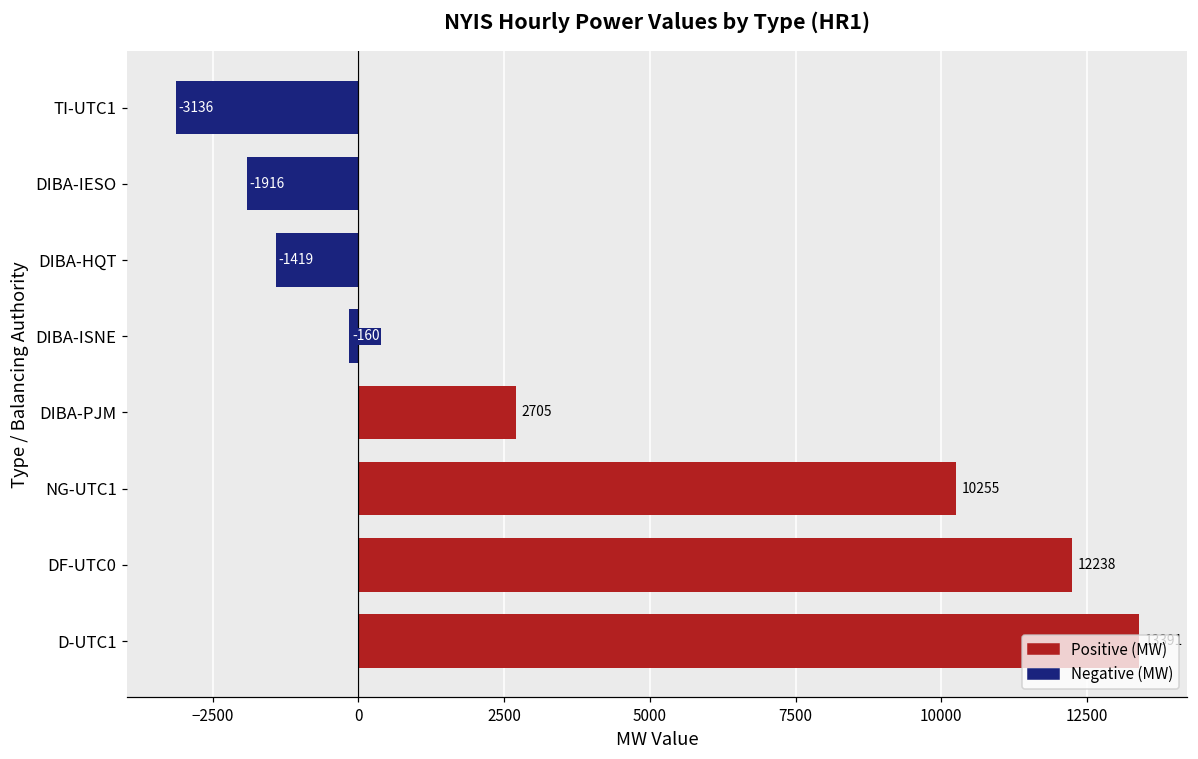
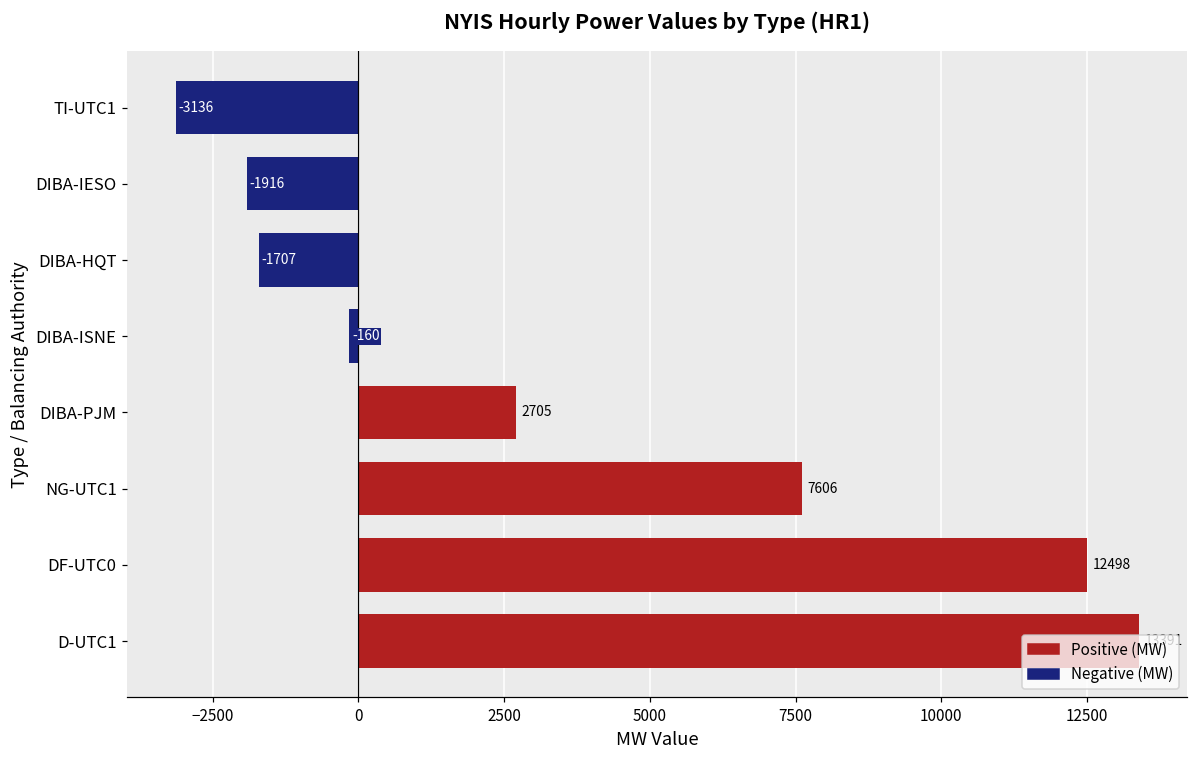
DIBA-HQT: -1419 -> -1707
NG-UTC1: 10255 -> 7606
DF-UTC0: 12238 -> 12498
